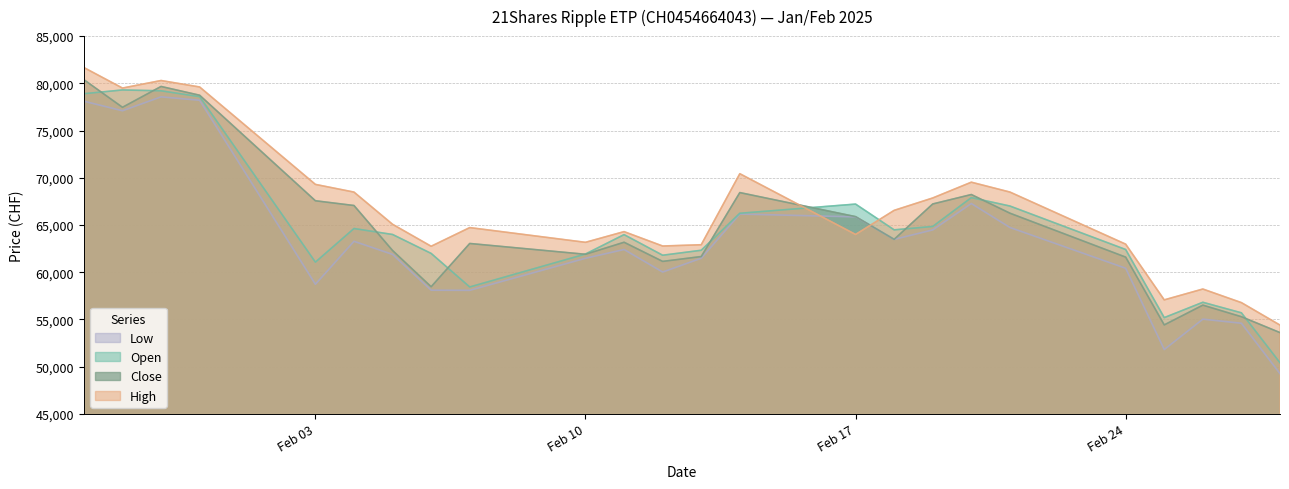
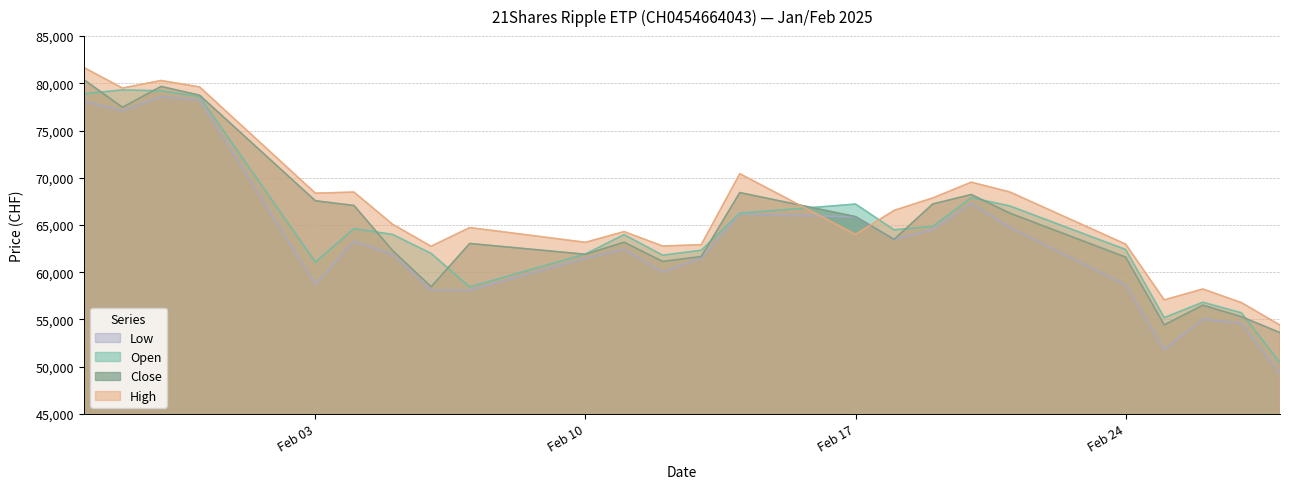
High, Feb 03: 69,000 -> 68,000
Low, Feb 24: 60,000 -> 59,000
